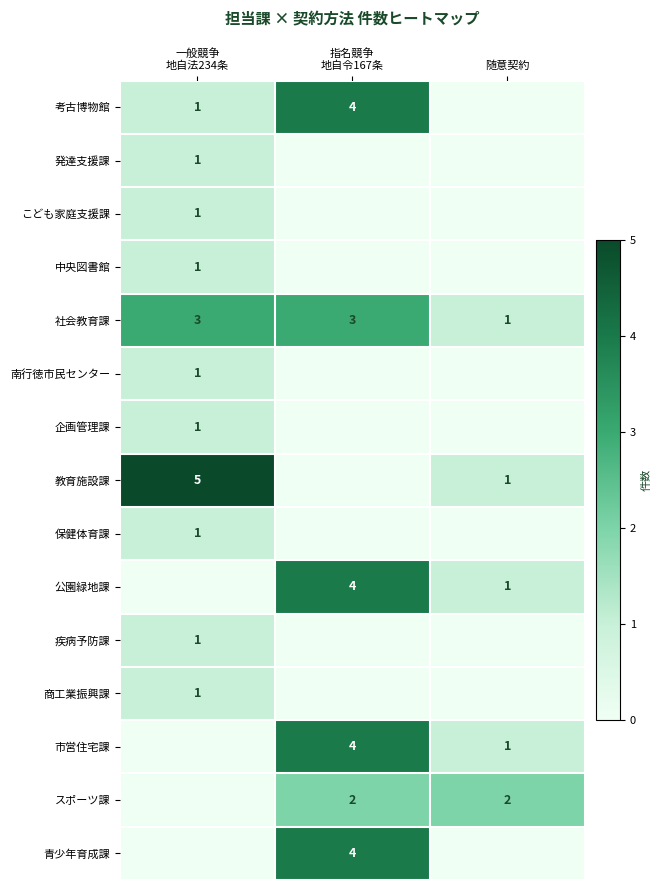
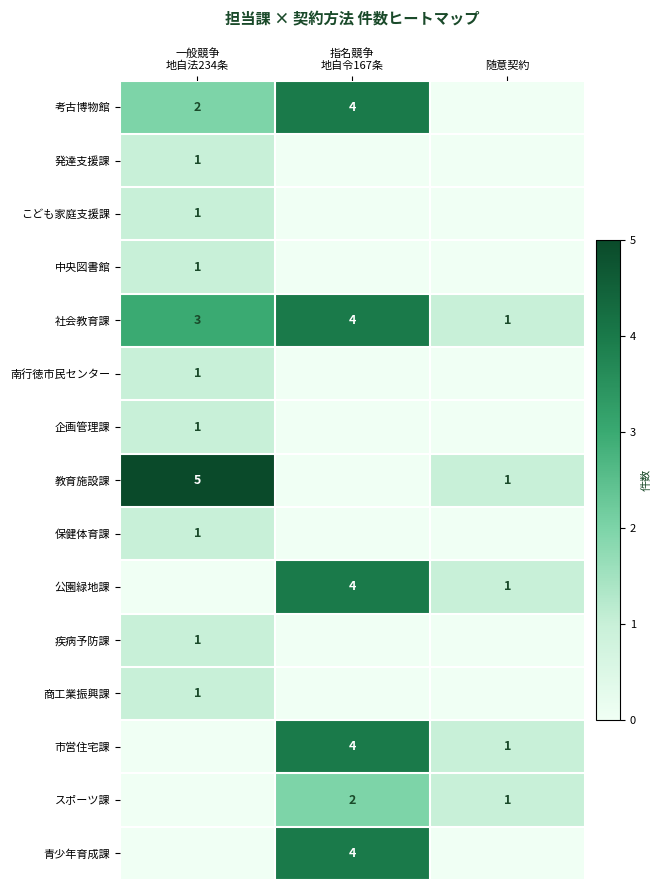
考古博物館, 一般競争 地自法234条: 1 -> 2
社会教育課, 指名競争 地自令167条: 3 -> 4
スポーツ課, 随意契約: 2 -> 1
